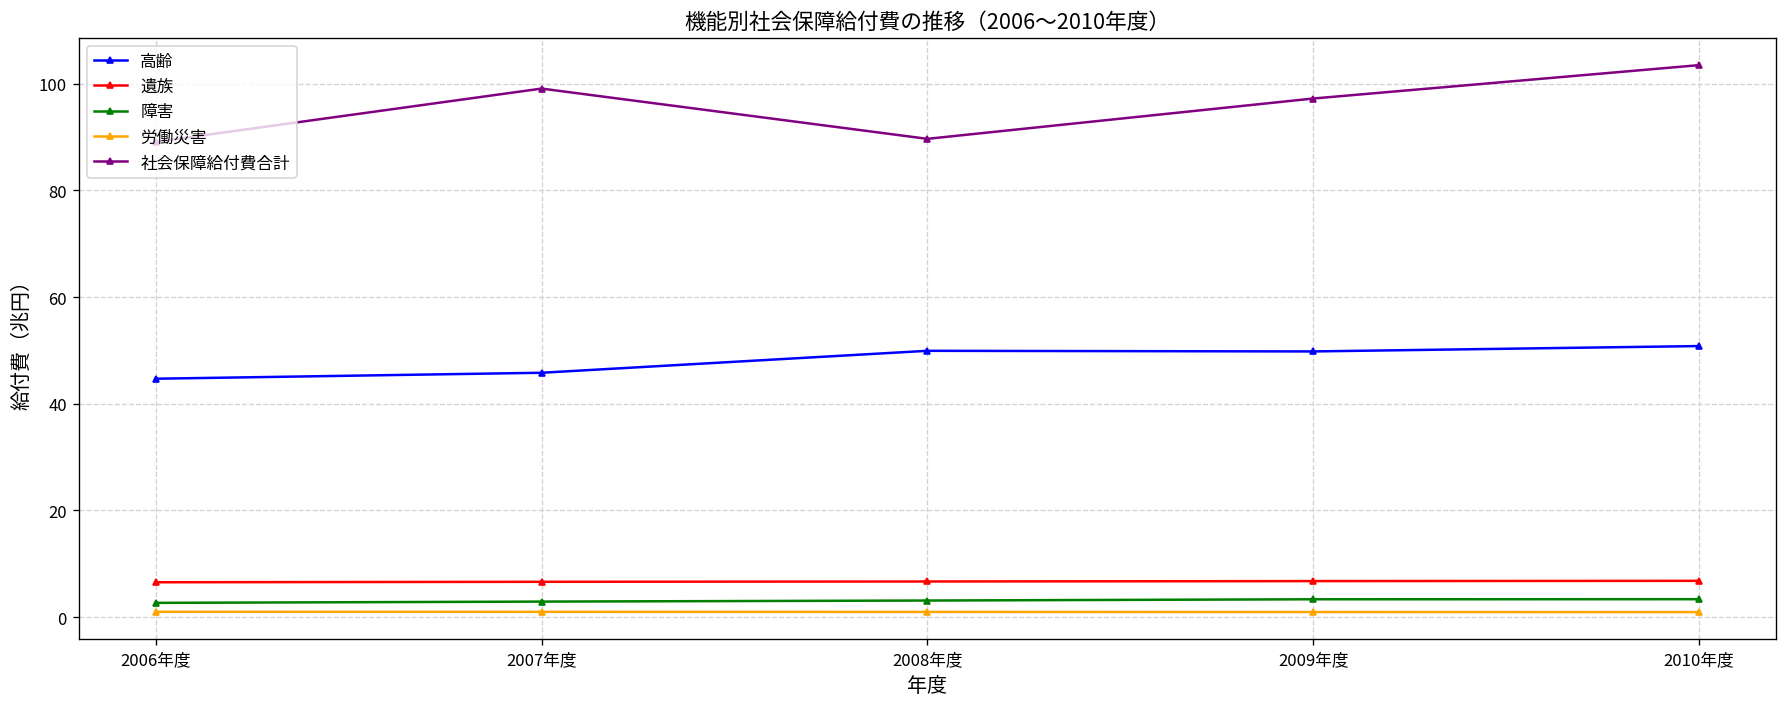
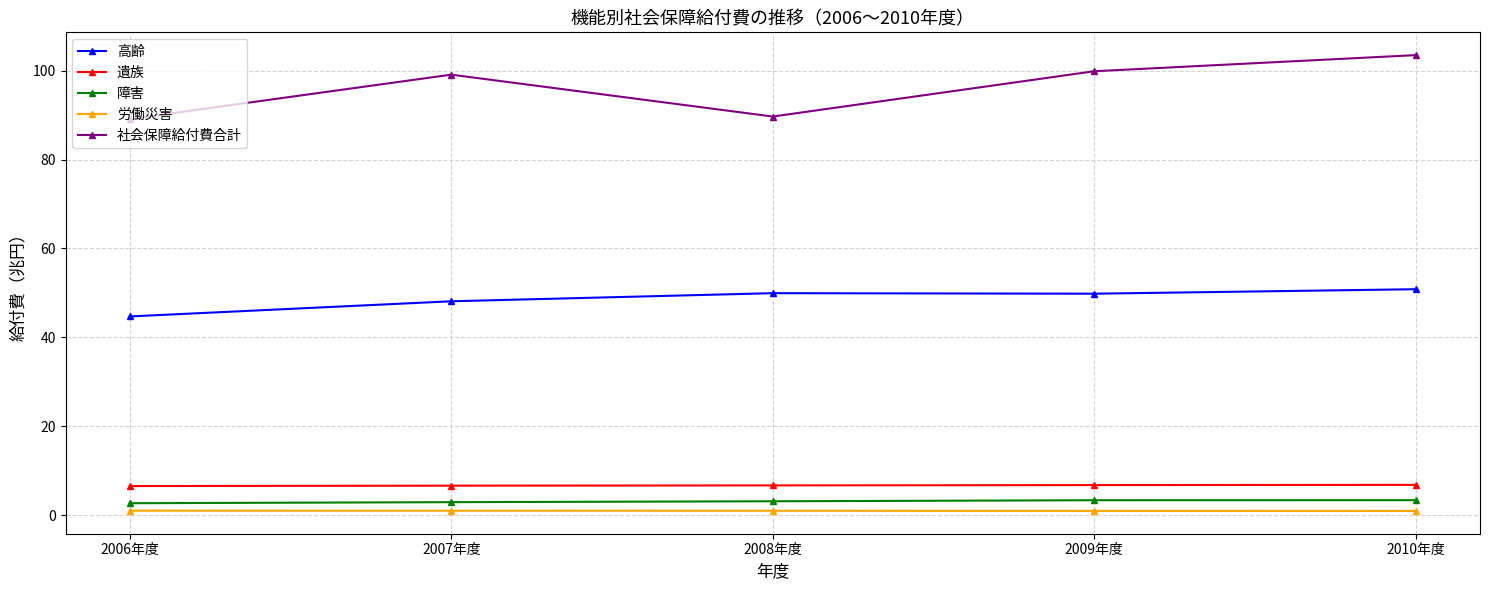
高齢, 2007年度: 46 -> 48
社会保障給付費合計, 2009年度: 97 -> 100
